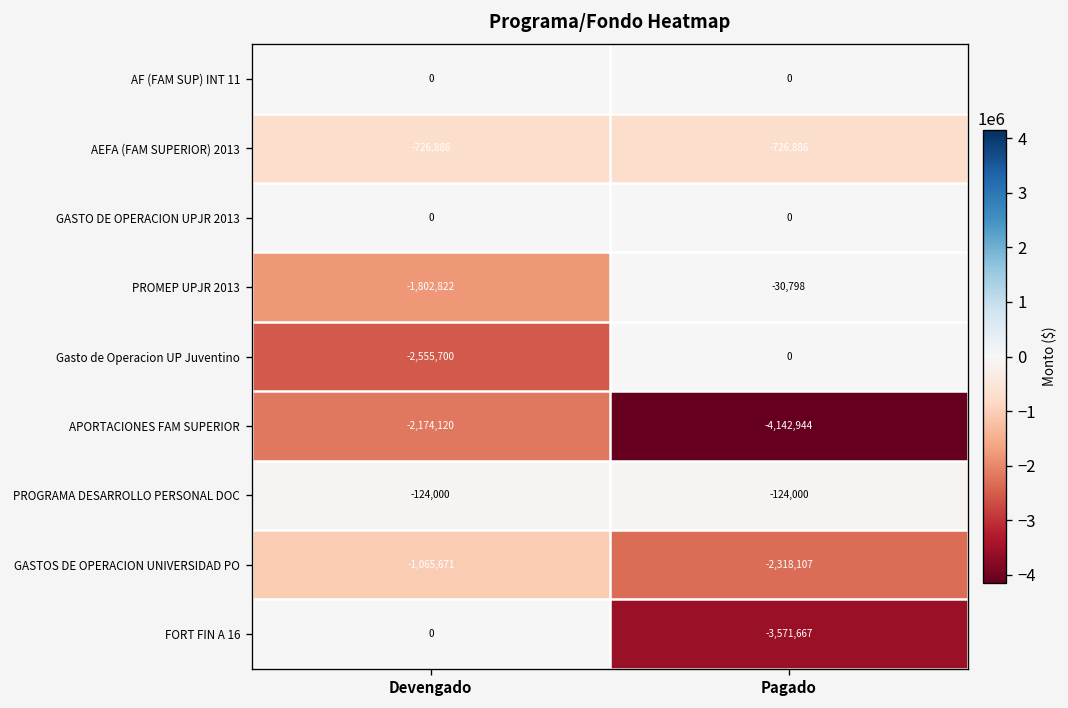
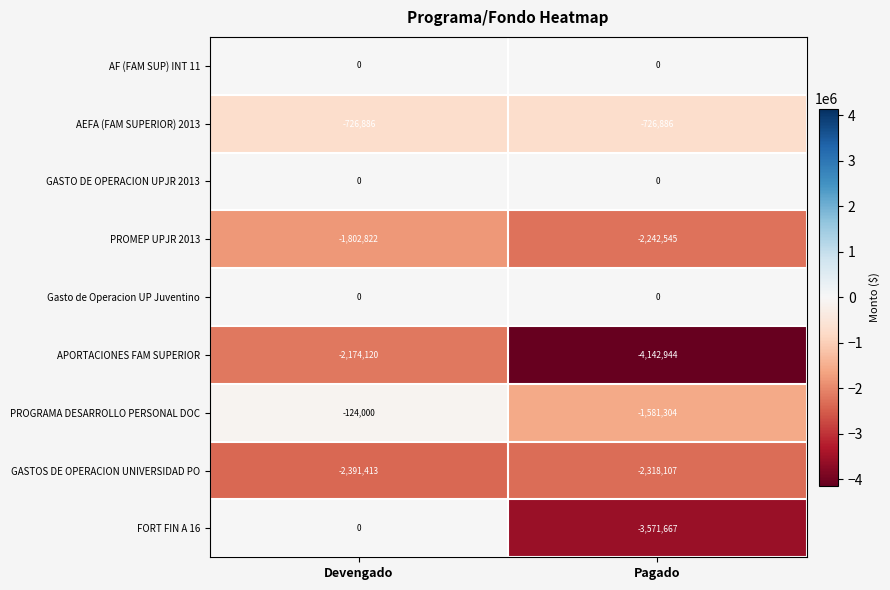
PROMEP UPJR 2013, Pagado: -30,798 -> -2,242,545
Gasto de Operacion UP Juventino, Devengado: -2,555,700 -> 0
PROGRAMA DESARROLLO PERSONAL DOC, Pagado: -124,000 -> -1,581,304
GASTOS DE OPERACION UNIVERSIDAD PO, Devengado: -1,065,671 -> -2,391,413
